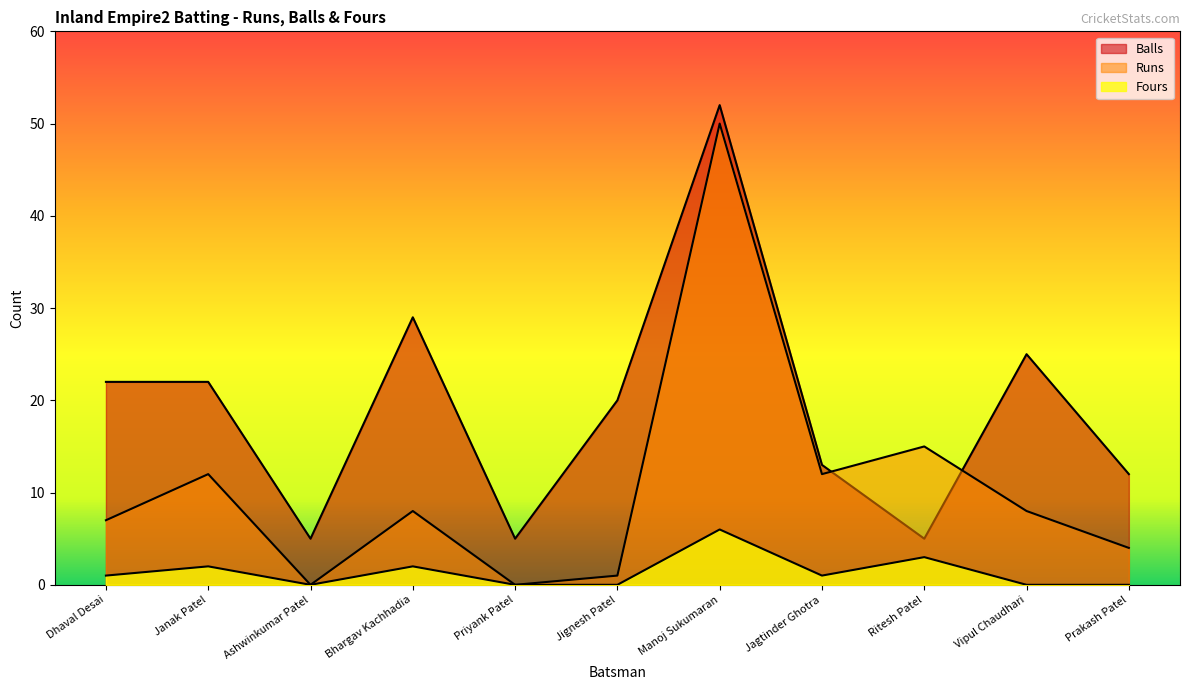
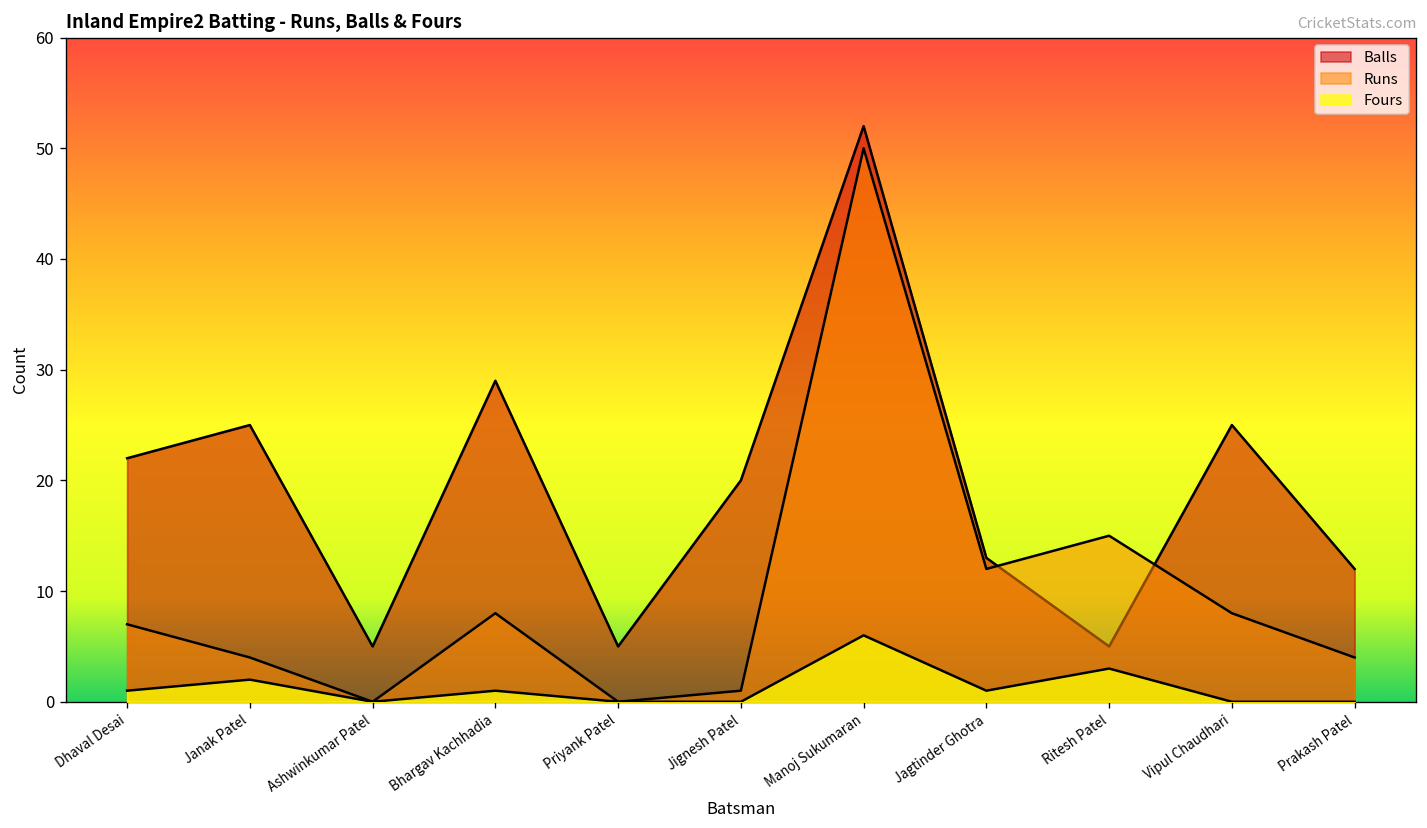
Balls, Janak Patel: 22 -> 25
Runs, Janak Patel: 12 -> 4
Fours, Bhargav Kachhadia: 2 -> 1
